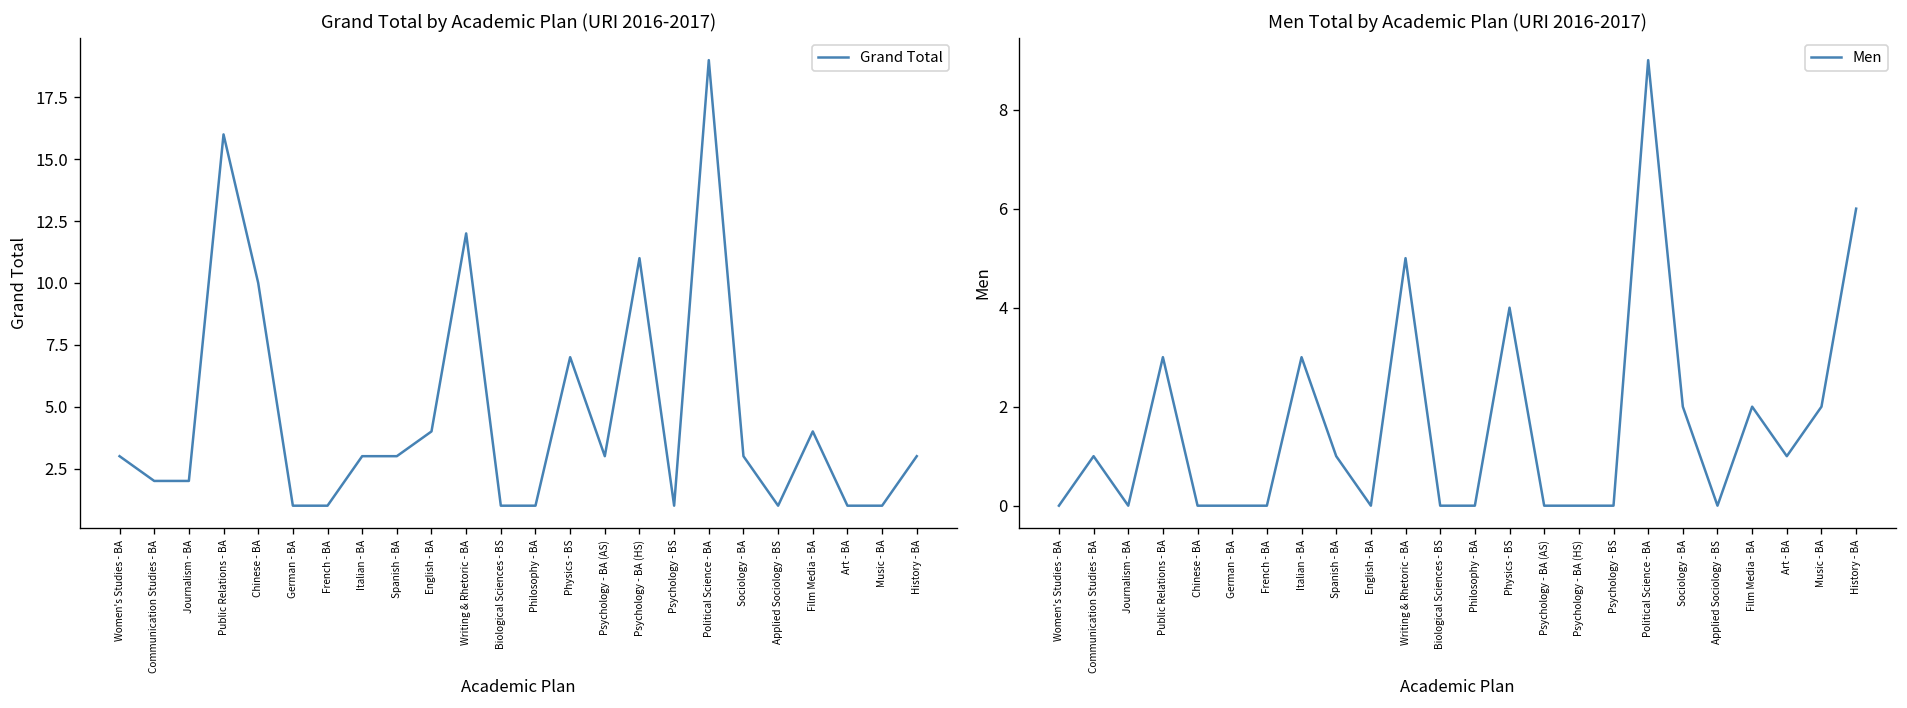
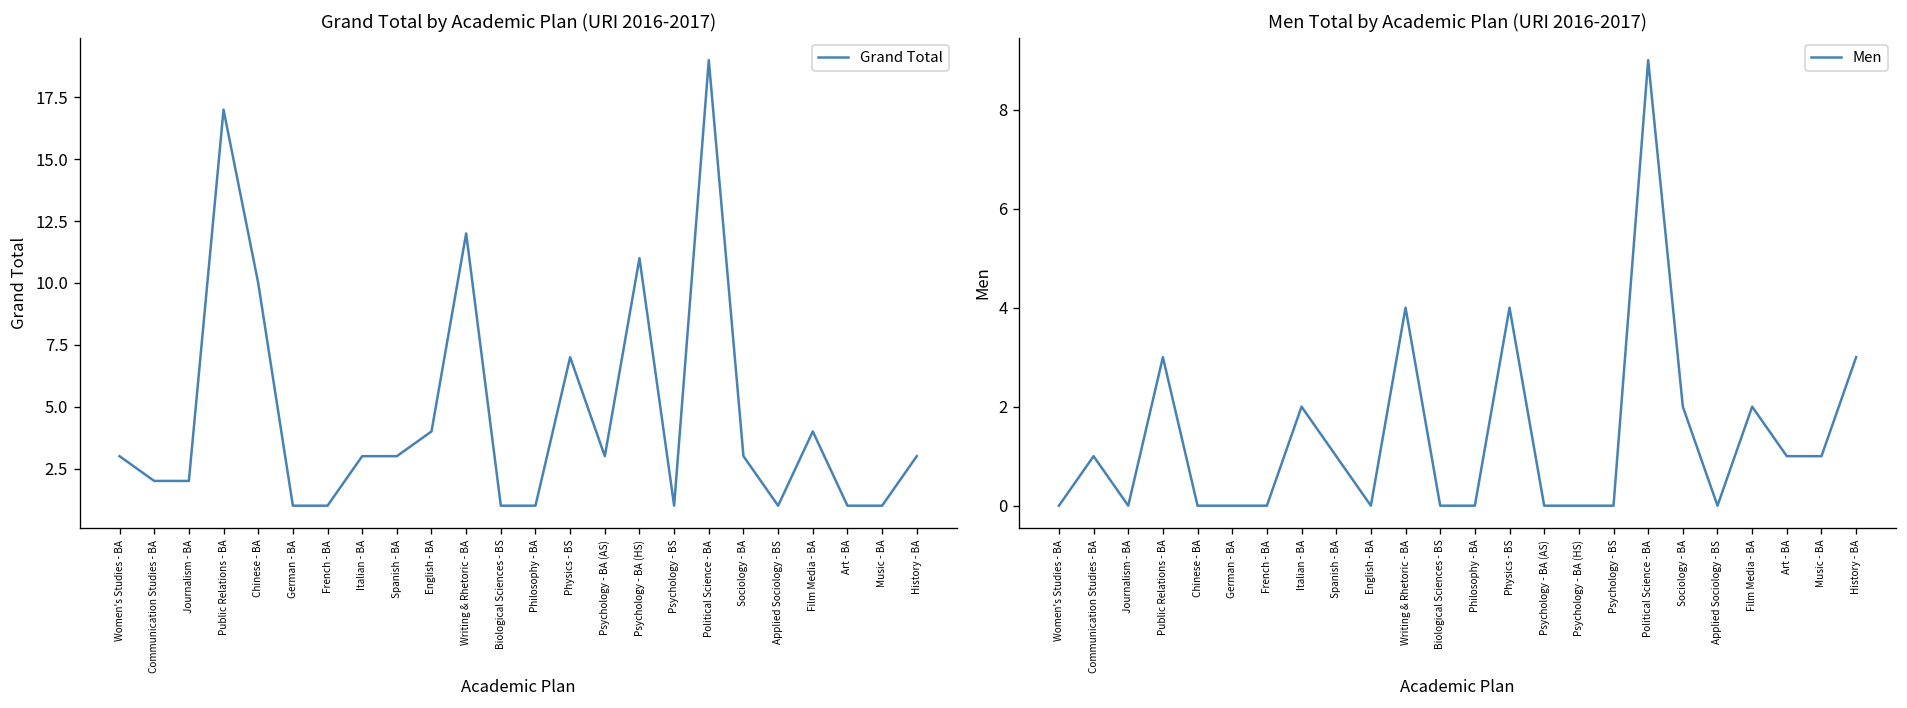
Grand Total by Academic Plan (URI 2016-2017), Public Relations - BA: 16 -> 17
Men Total by Academic Plan (URI 2016-2017), Italian - BA: 3 -> 2
Men Total by Academic Plan (URI 2016-2017), Writing & Rhetoric - BA: 5 -> 4
Men Total by Academic Plan (URI 2016-2017), Music - BA: 2 -> 1
Men Total by Academic Plan (URI 2016-2017), History - BA: 6 -> 3
